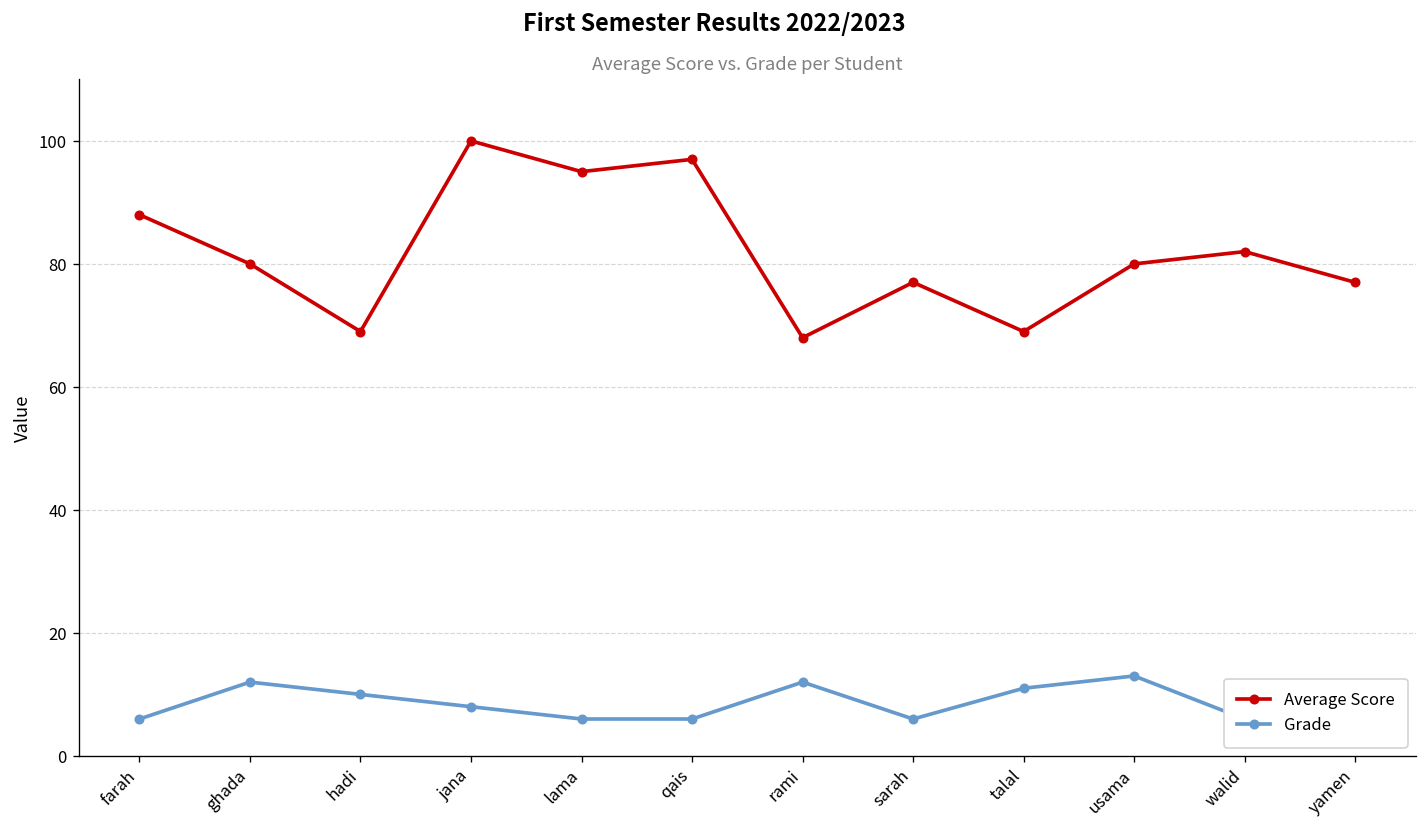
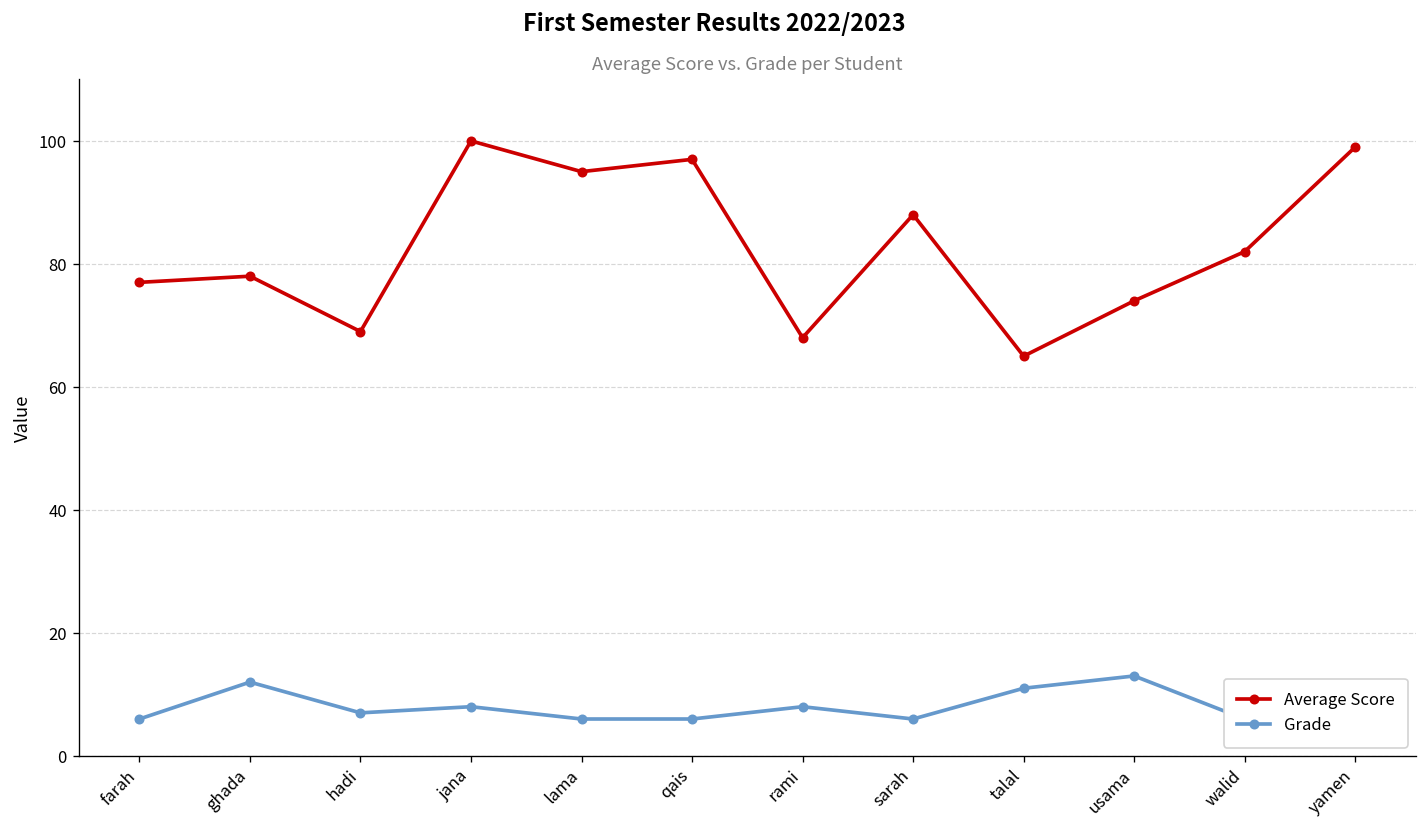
Average Score, farah: 88 -> 77
Average Score, ghada: 80 -> 78
Grade, hadi: 10 -> 7
Grade, rami: 12 -> 8
Average Score, sarah: 77 -> 88
Average Score, talal: 69 -> 65
Average Score, usama: 80 -> 74
Average Score, yamen: 77 -> 99
